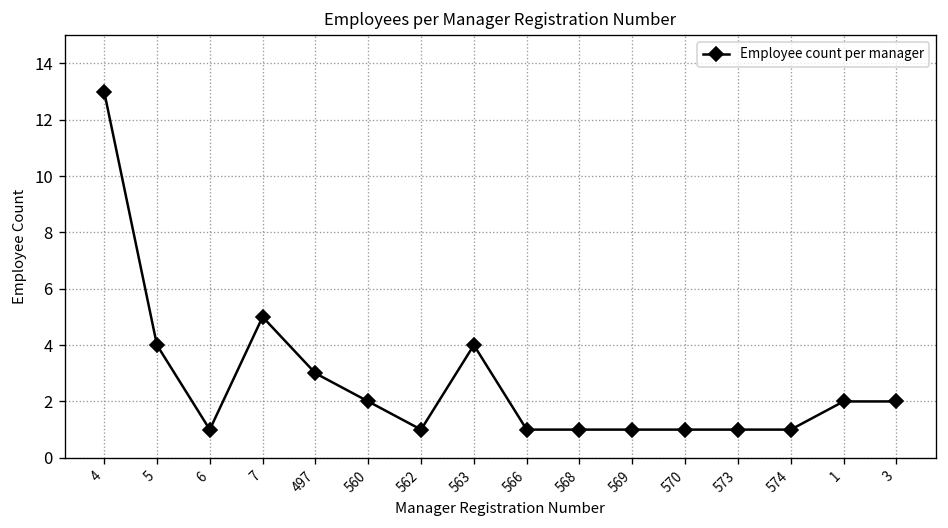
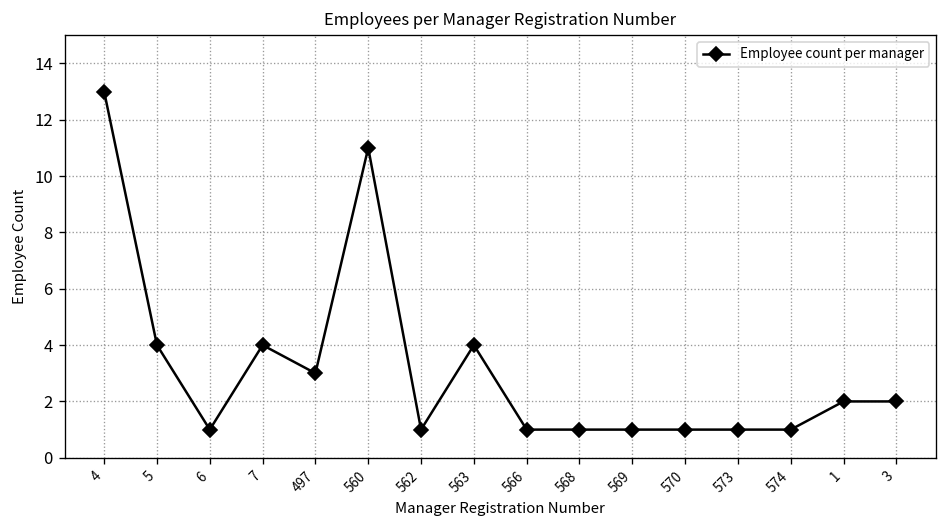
7: 5 -> 4
560: 2 -> 11
